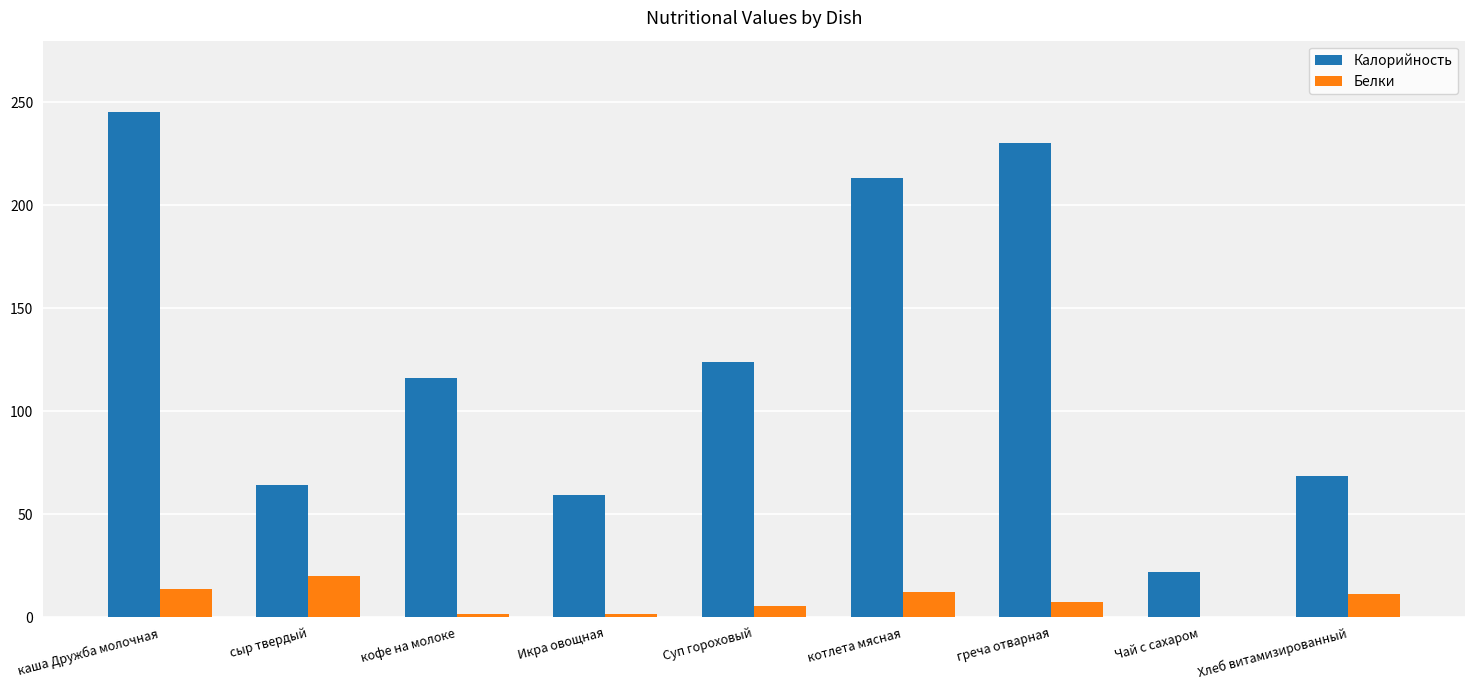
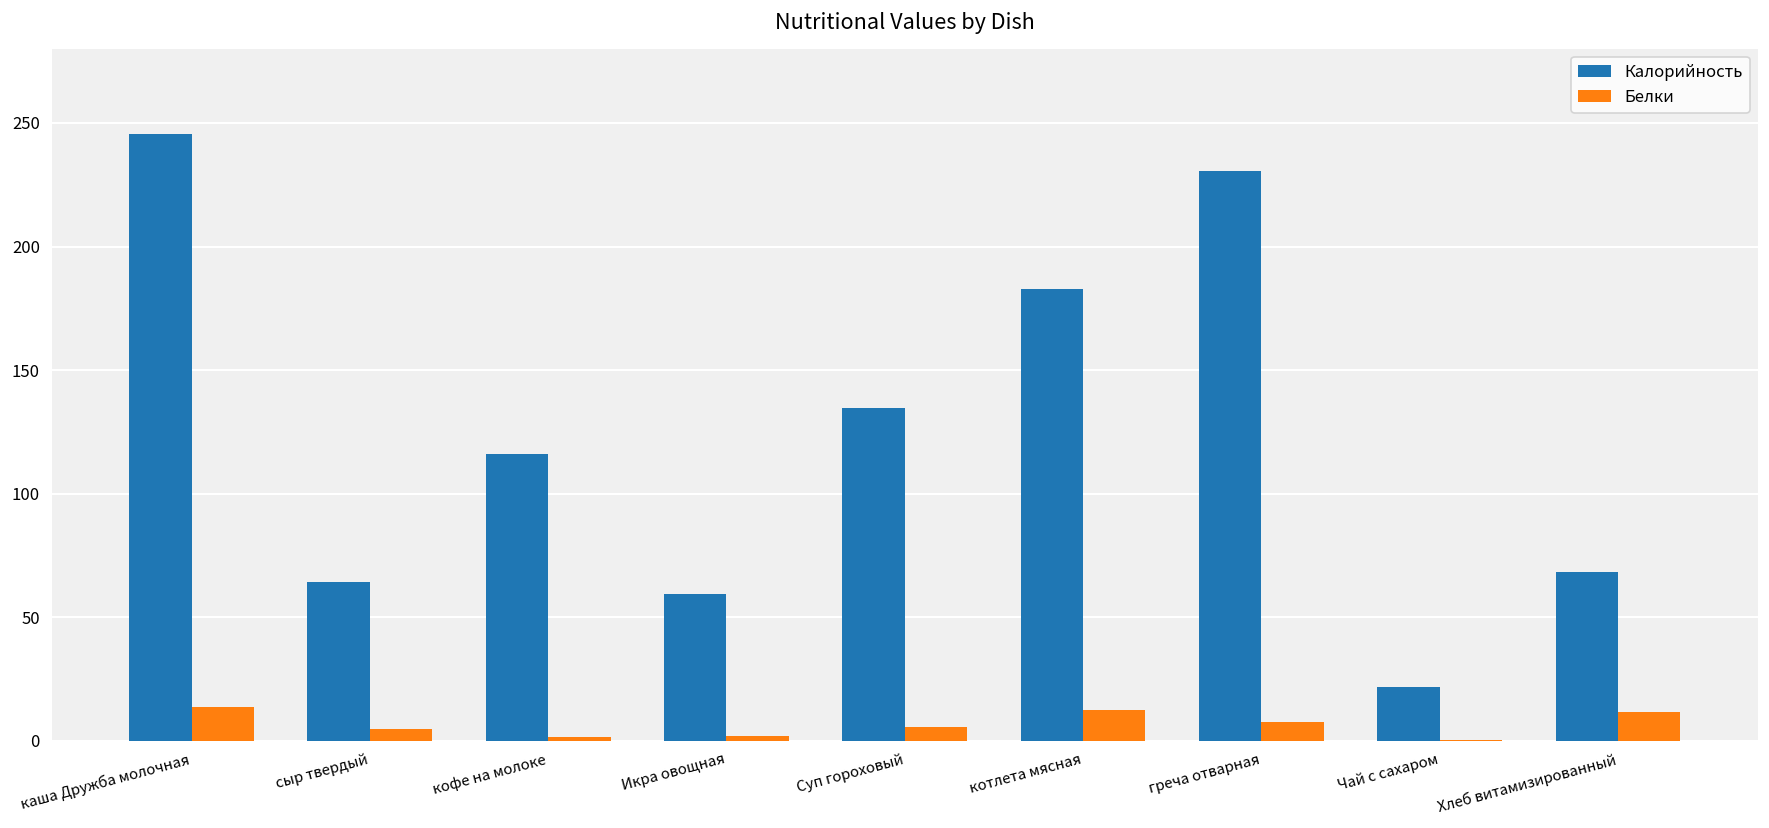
Белки, сыр твердый: 20 -> 5
Калорийность, Суп гороховый: 124 -> 135
Калорийность, котлета мясная: 213 -> 183
